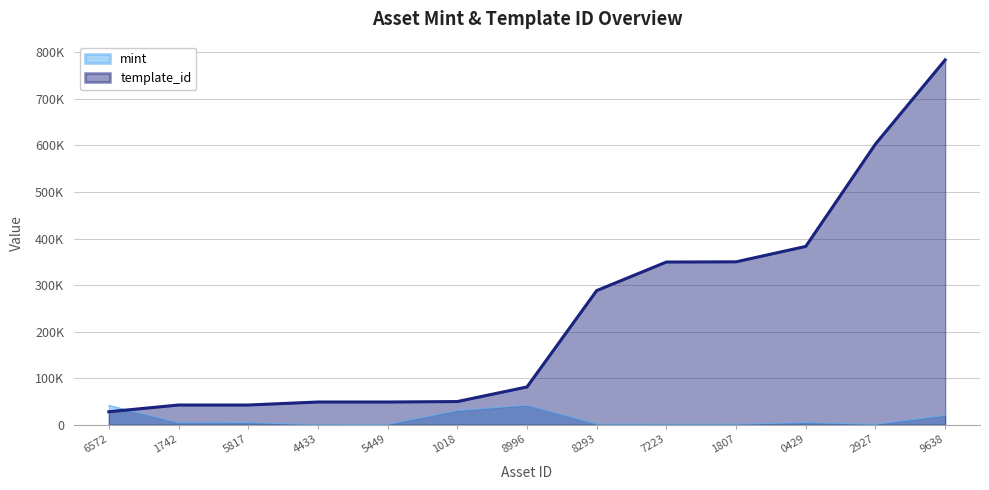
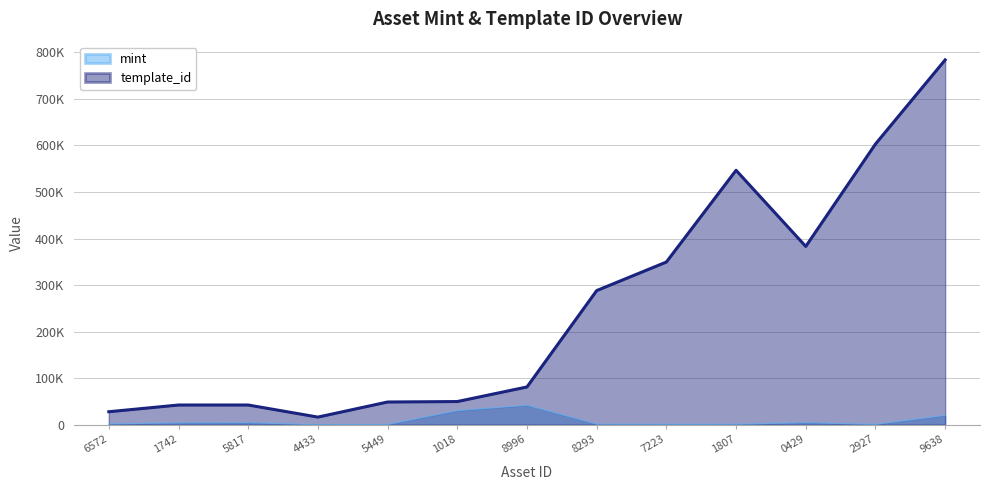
mint, 6572: 40000 -> 0
template_id, 4433: 50000 -> 20000
template_id, 1807: 350000 -> 550000
